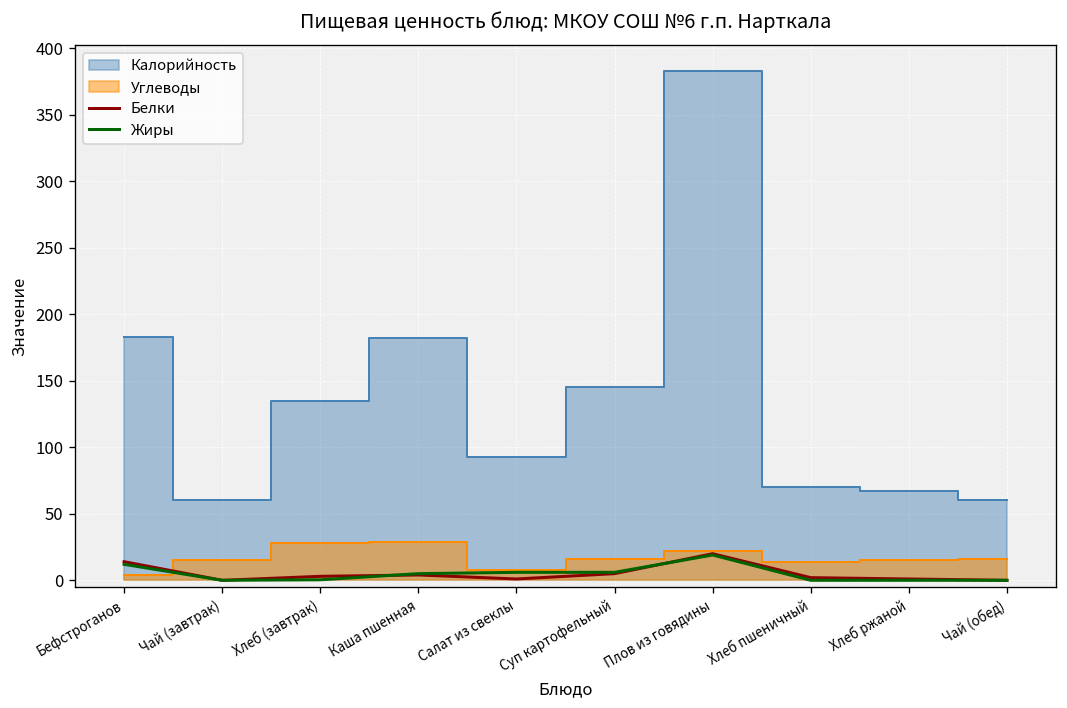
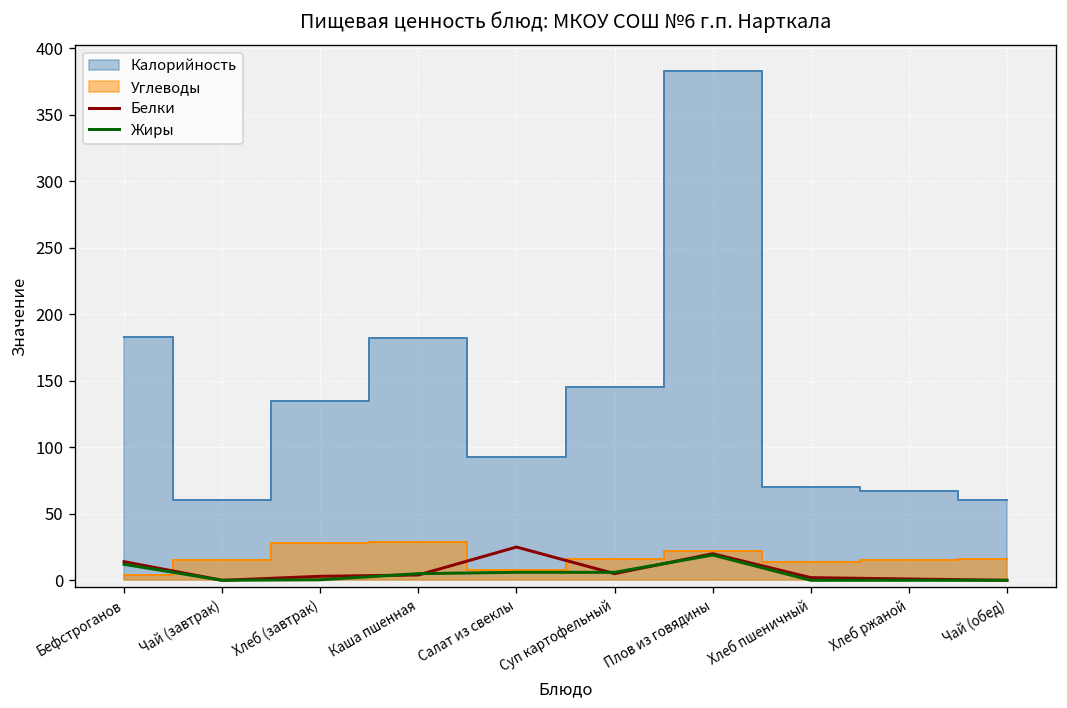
Белки, Салат из свеклы: 1 -> 25
